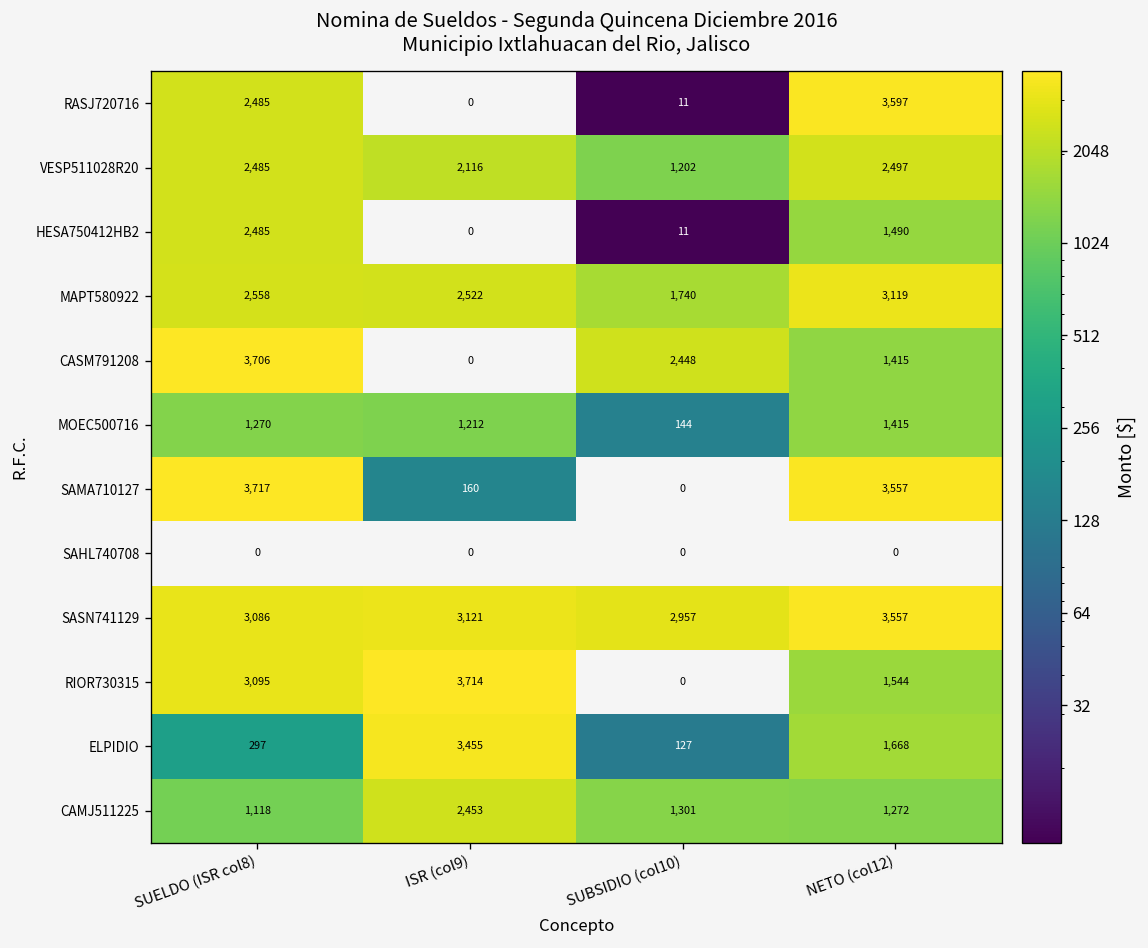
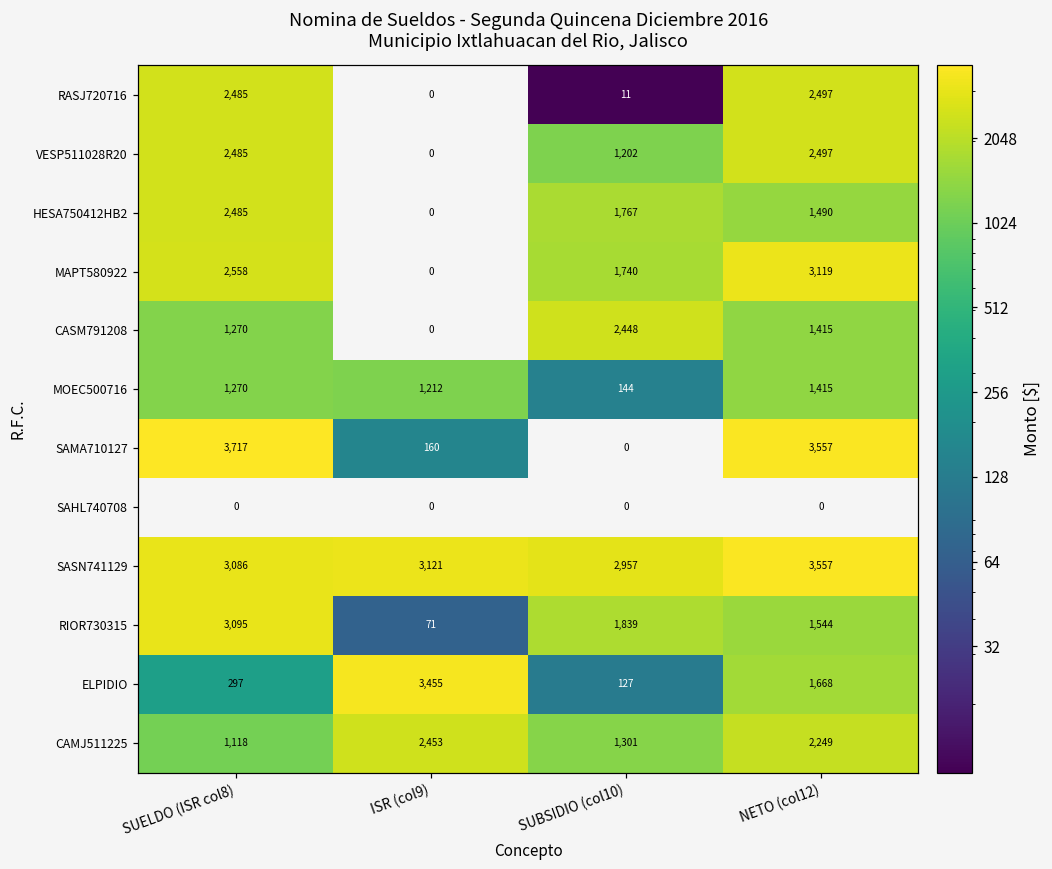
RASJ720716, NETO (col12): 3,597 -> 2,497
VESP511028R20, ISR (col9): 2,116 -> 0
HESA750412HB2, SUBSIDIO (col10): 11 -> 1,767
MAPT580922, ISR (col9): 2,522 -> 0
CASM791208, SUELDO (ISR col8): 3,706 -> 1,270
RIOR730315, ISR (col9): 3,714 -> 71
RIOR730315, SUBSIDIO (col10): 0 -> 1,839
CAMJ511225, NETO (col12): 1,272 -> 2,249
